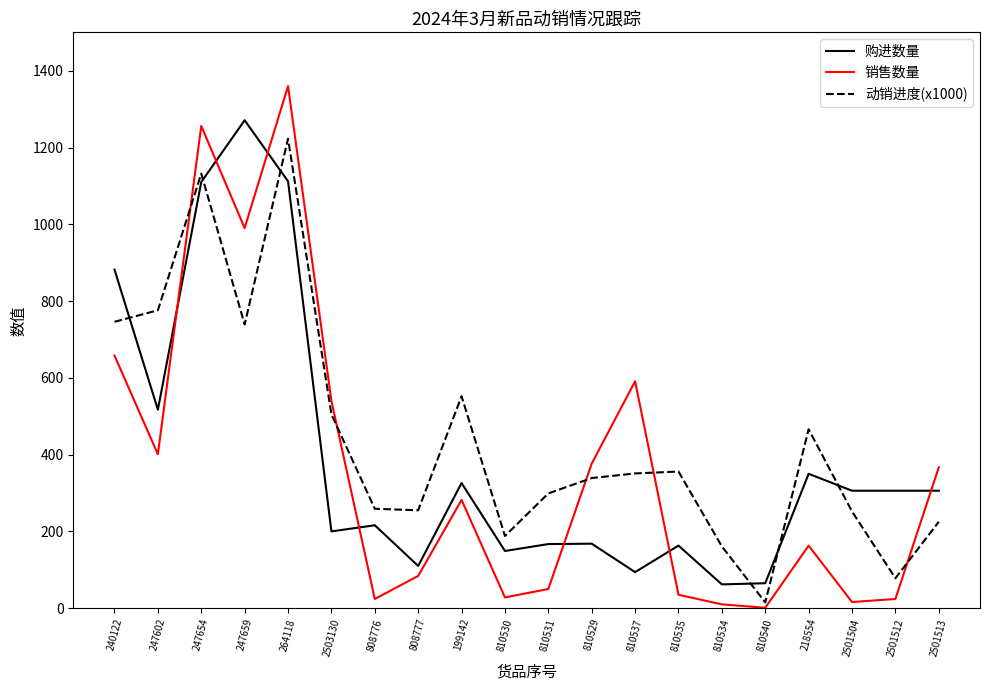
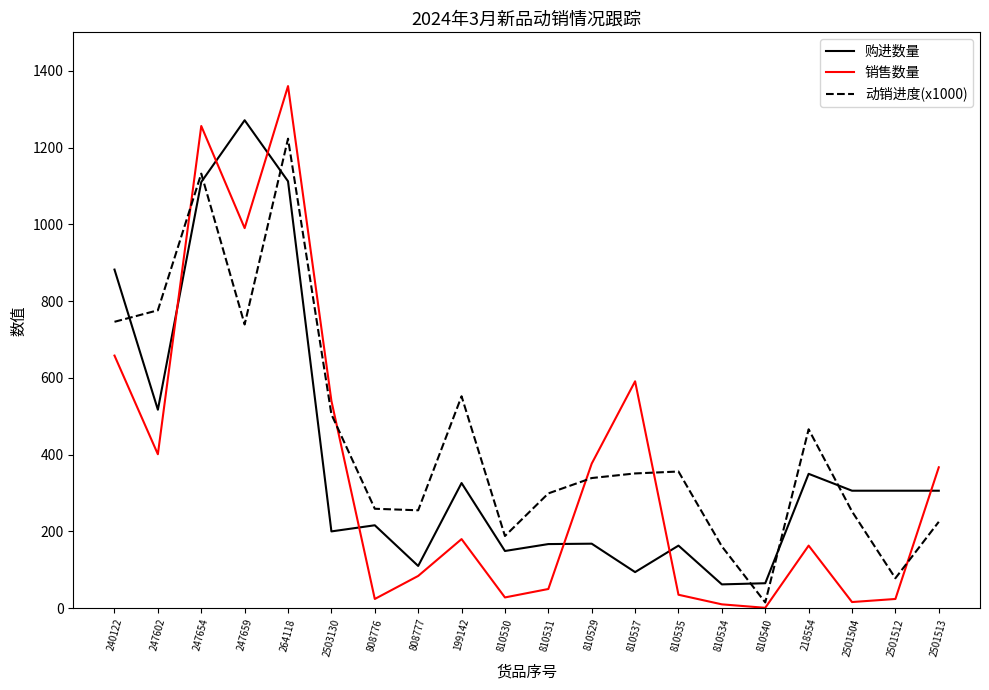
销售数量, 199142: 280 -> 180
